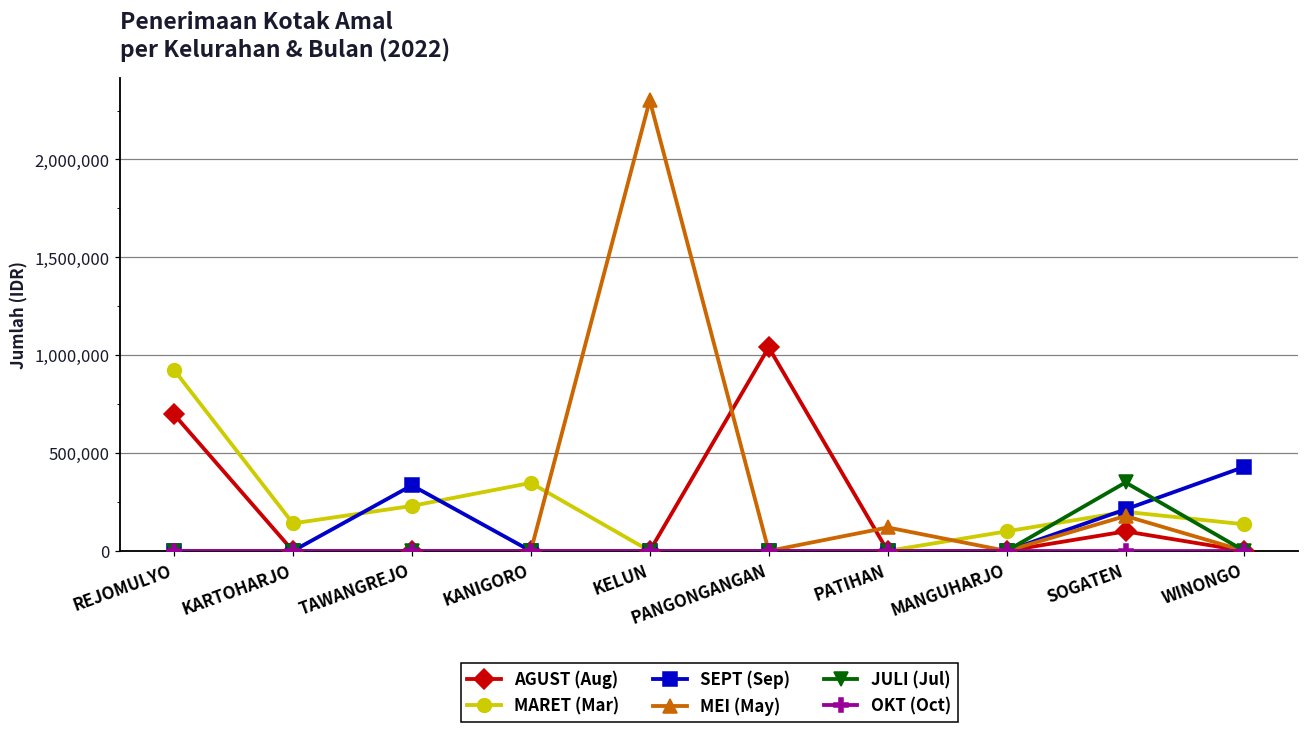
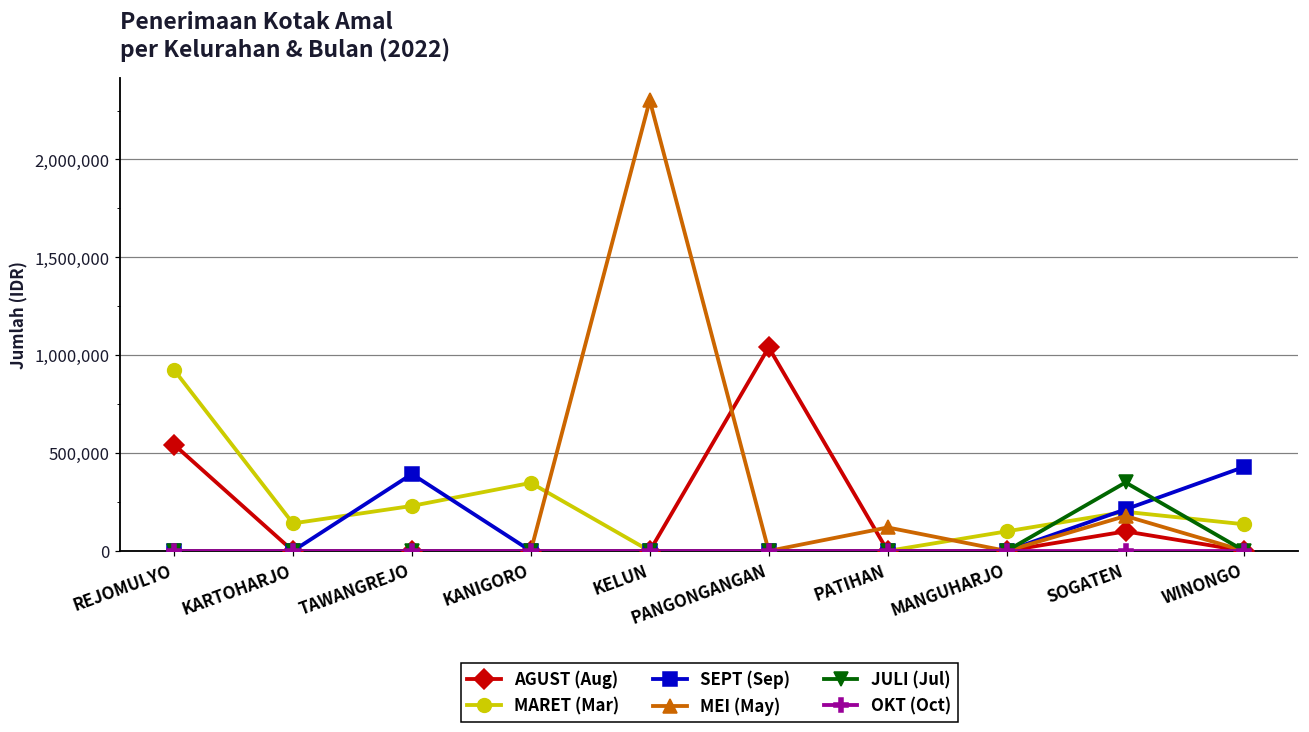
AGUST (Aug), REJOMULYO: 700,000 -> 540,000
SEPT (Sep), TAWANGREJO: 340,000 -> 390,000
